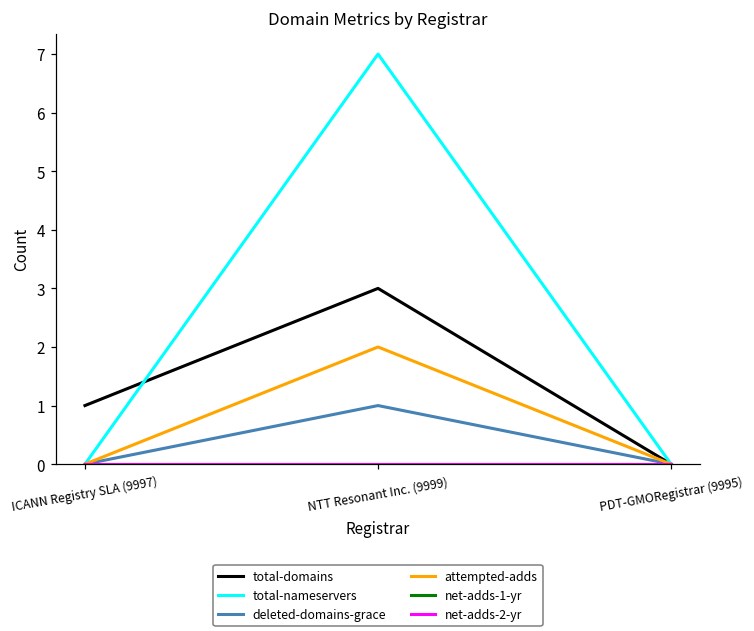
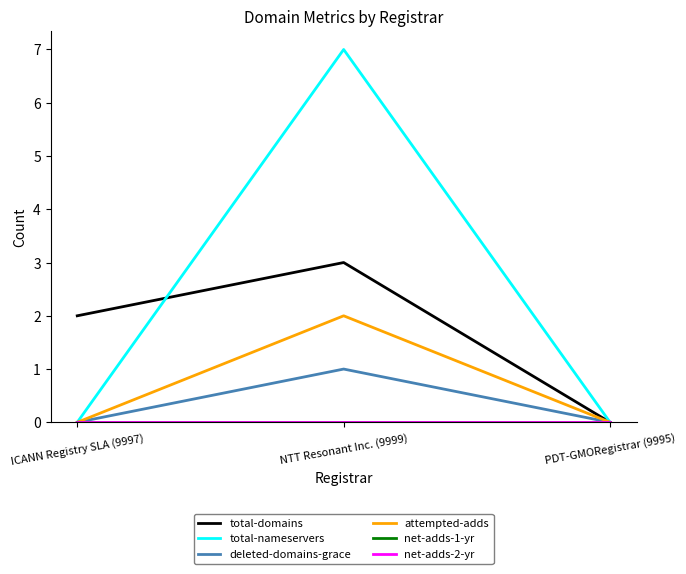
total-domains, ICANN Registry SLA (9997): 1 -> 2
